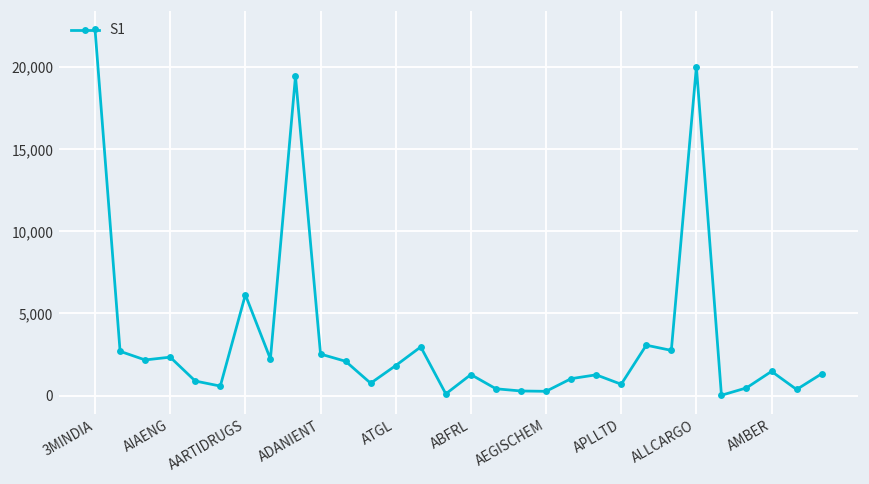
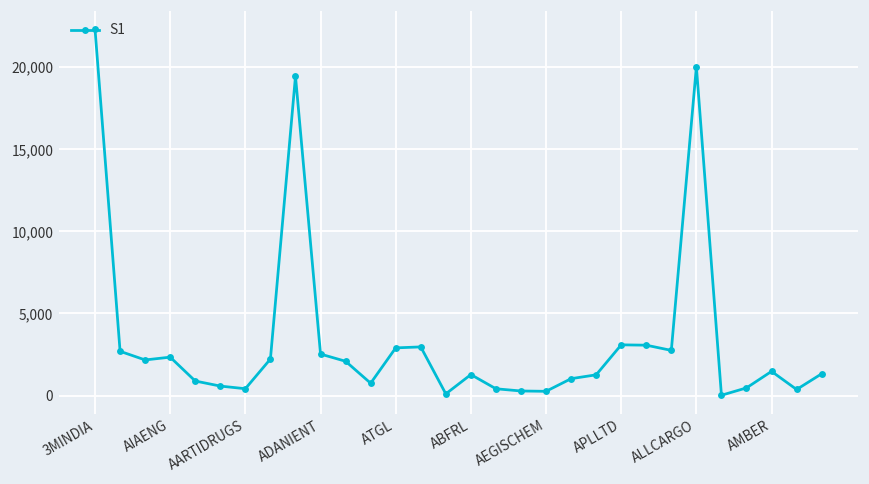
AARTIDRUGS: 6,100 -> 400
ATGL: 1,800 -> 2,900
APLLTD: 700 -> 3,100
